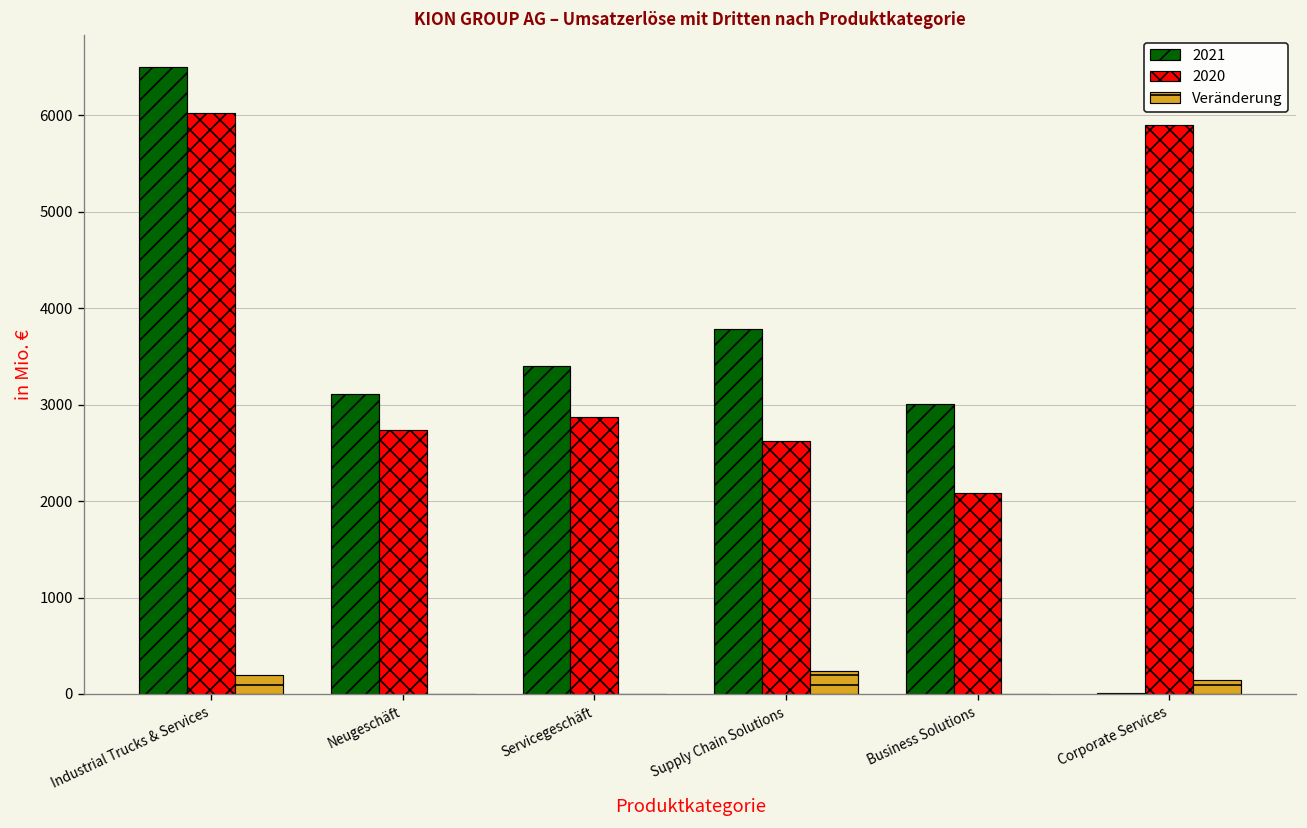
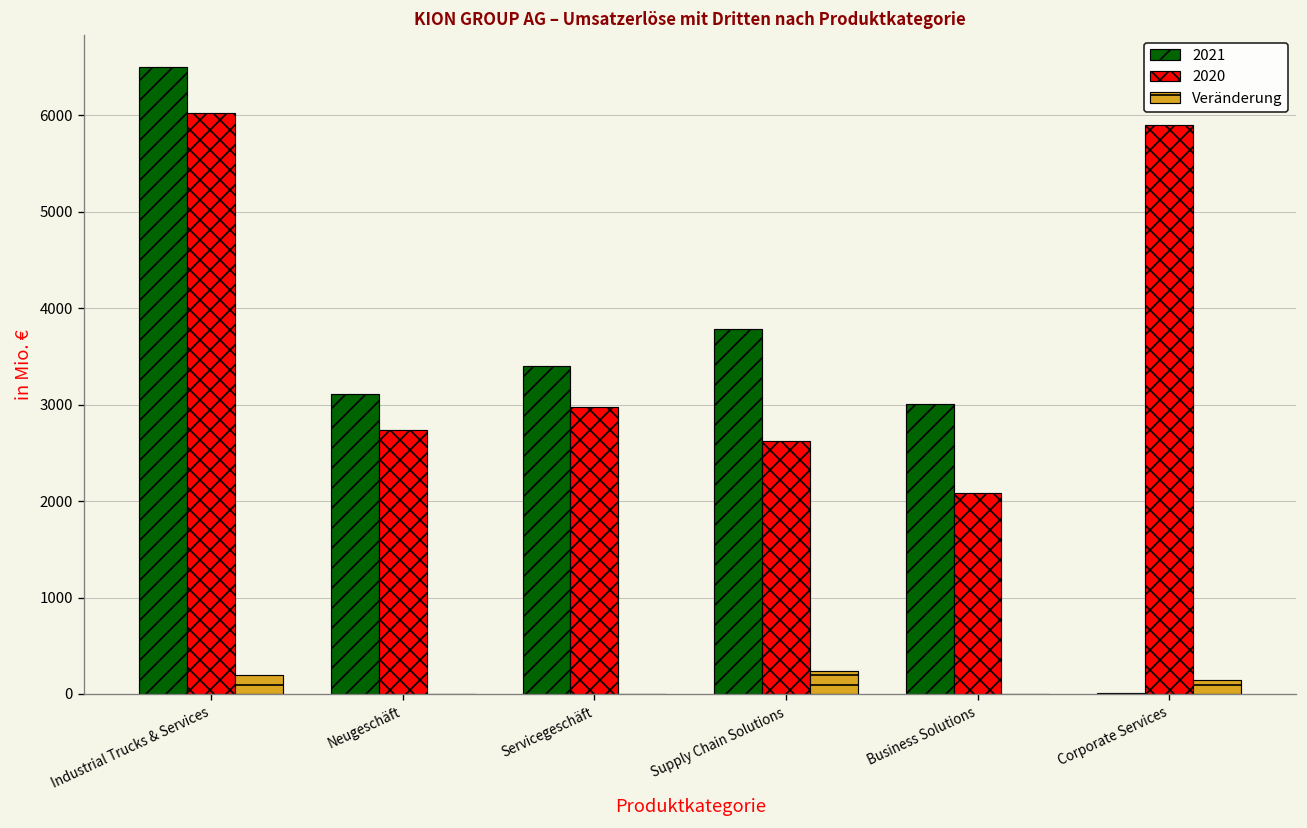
2020, Servicegeschäft: 2900 -> 3000
